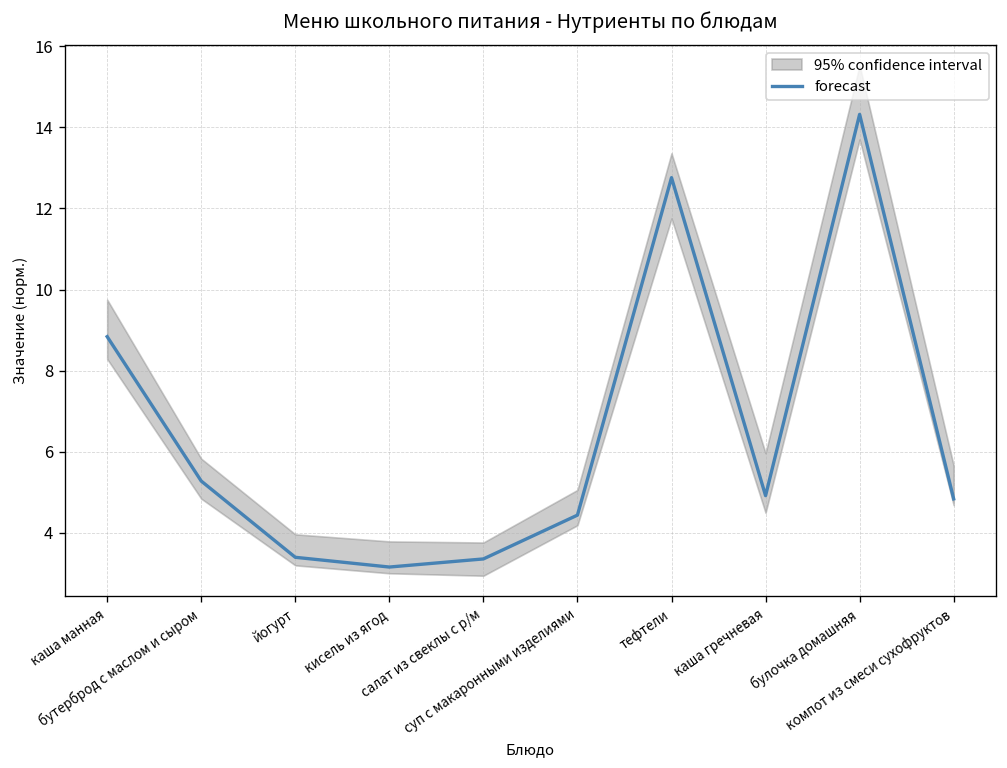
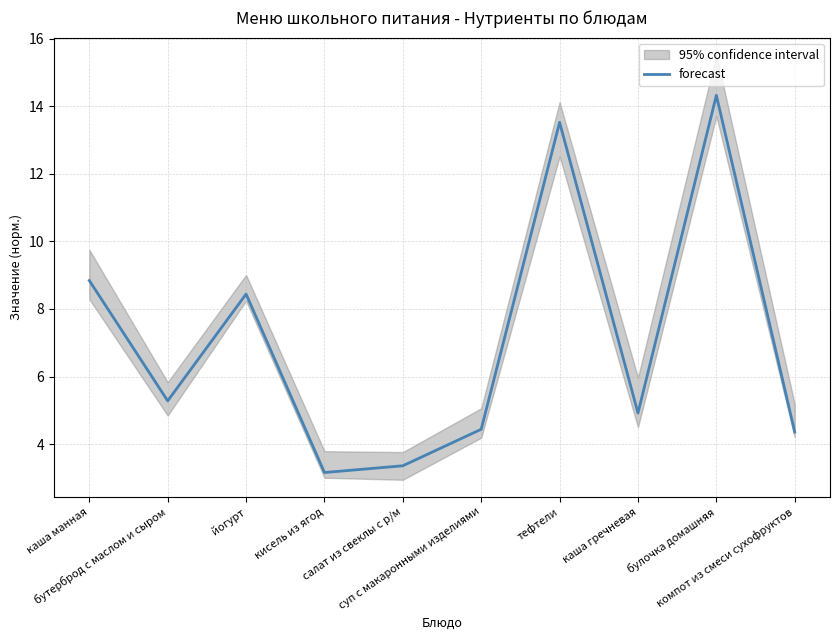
forecast, йогурт: 3.4 -> 8.4
forecast, тефтели: 12.8 -> 13.5
forecast, компот из смеси сухофруктов: 4.8 -> 4.4
